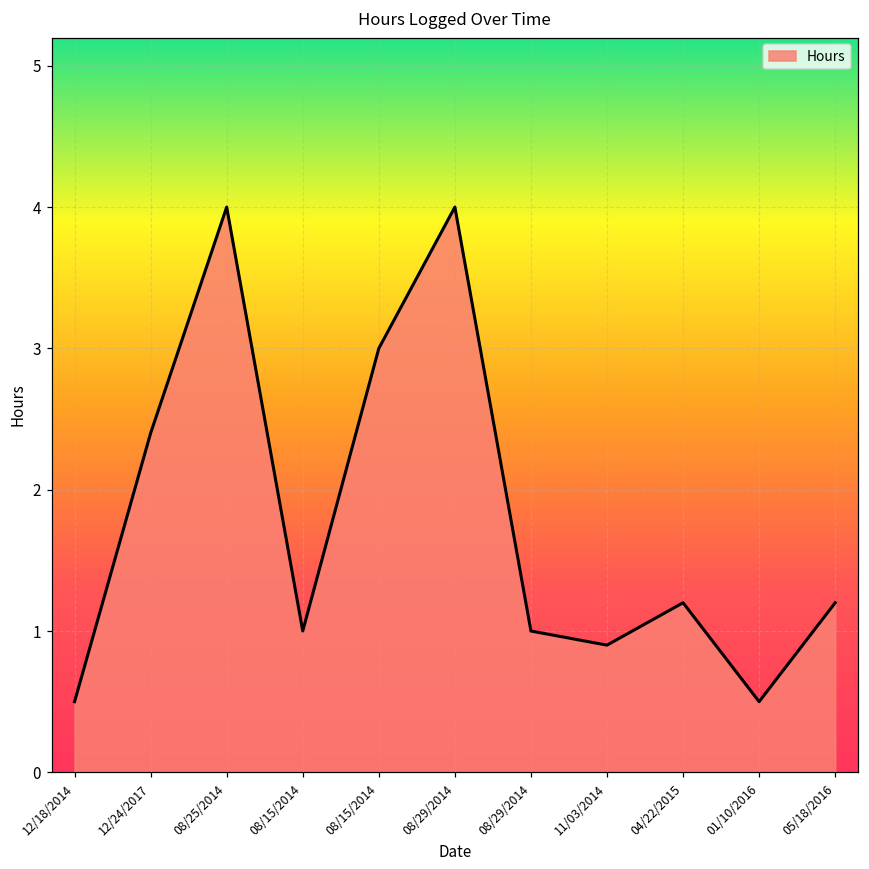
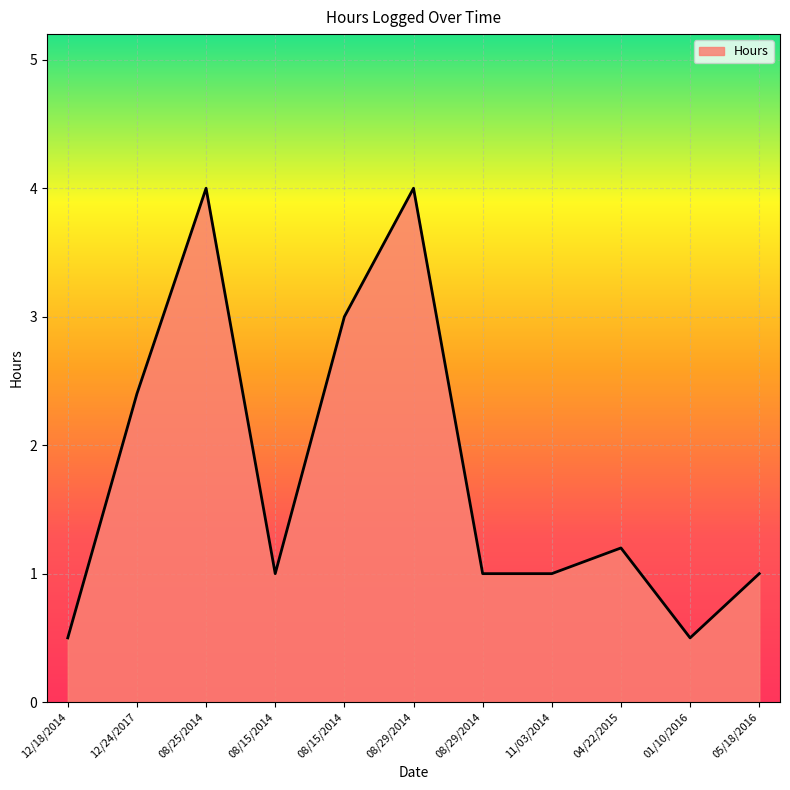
11/03/2014: 0.9 -> 1.0
05/18/2016: 1.2 -> 1.0
